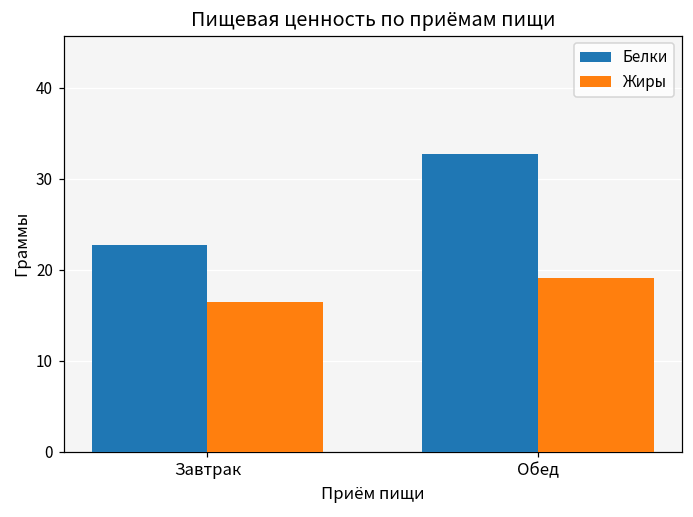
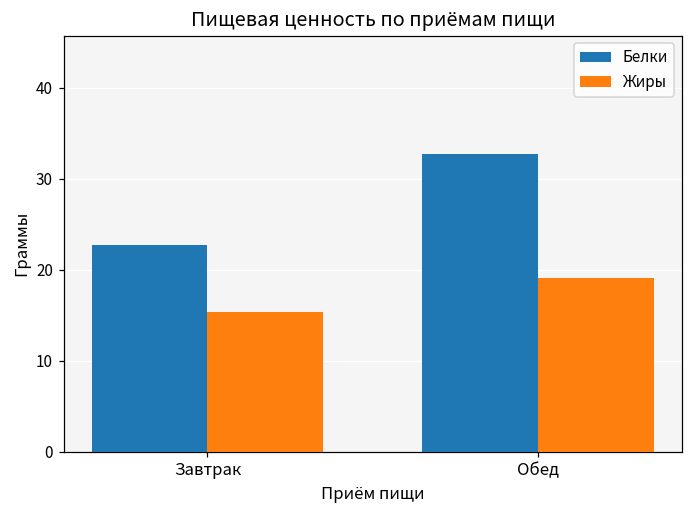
Жиры, Завтрак: 16 -> 15
